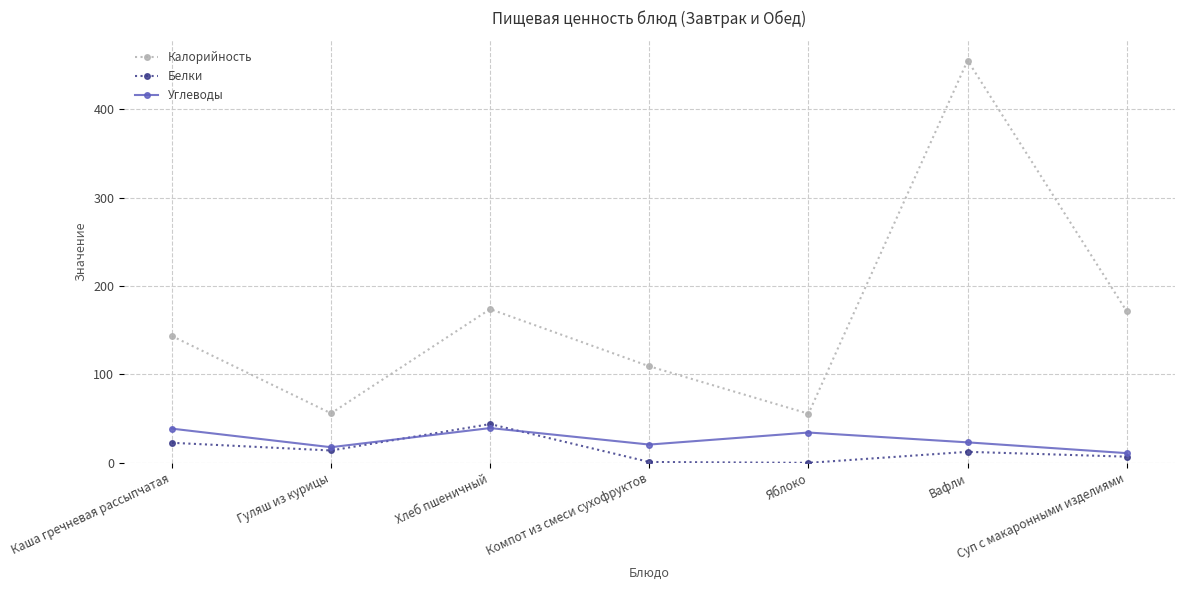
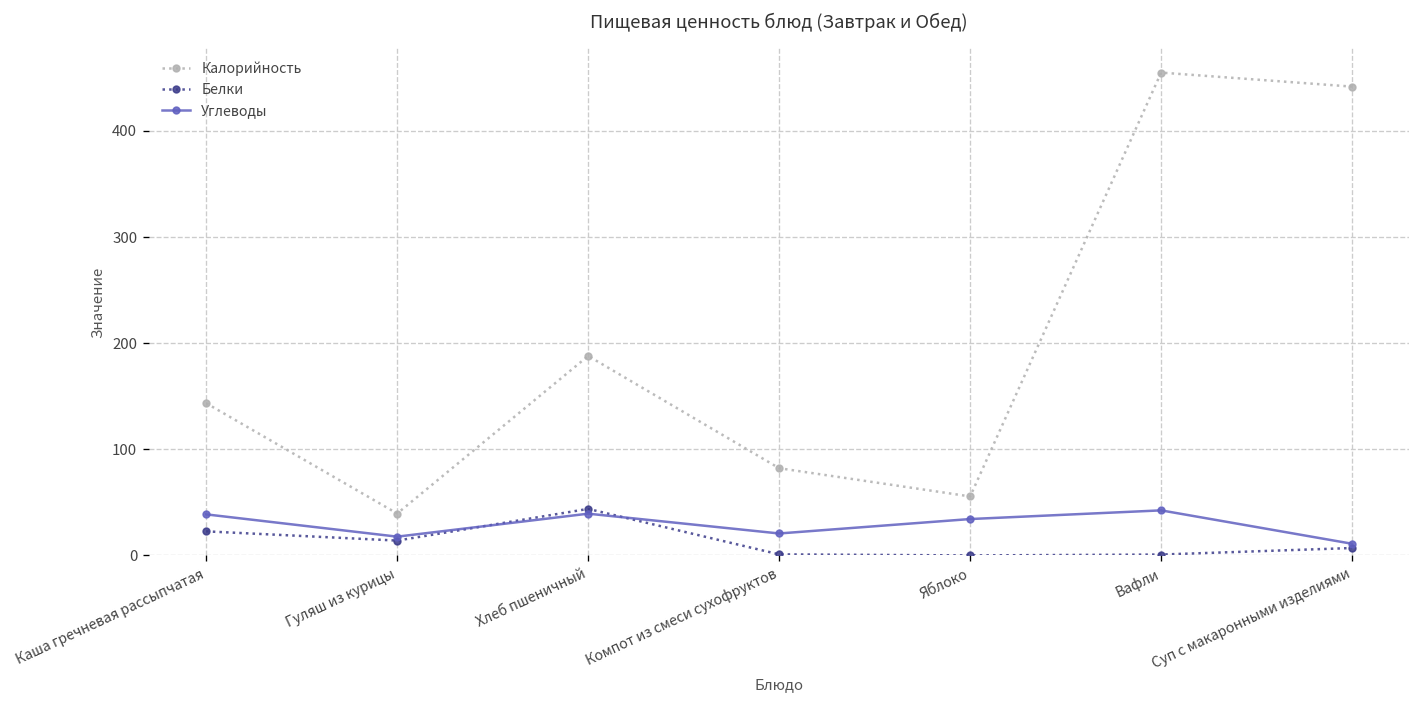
Калорийность, Гуляш из курицы: 60 -> 40
Калорийность, Хлеб пшеничный: 170 -> 190
Калорийность, Компот из смеси сухофруктов: 110 -> 80
Белки, Вафли: 10 -> 0
Углеводы, Вафли: 20 -> 40
Калорийность, Суп с макаронными изделиями: 170 -> 440
